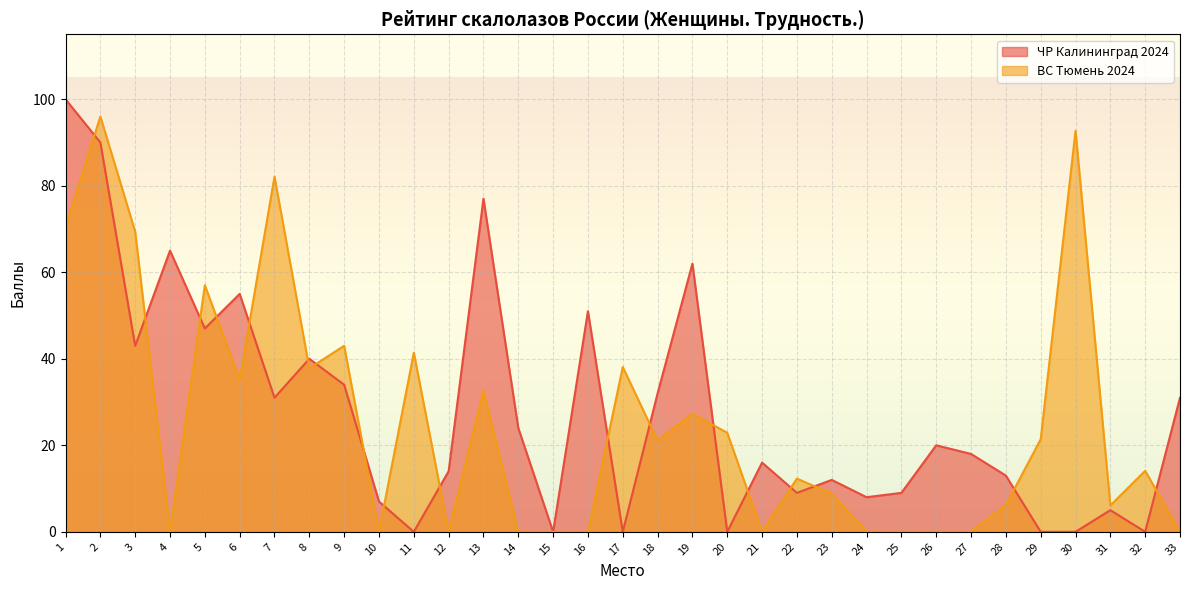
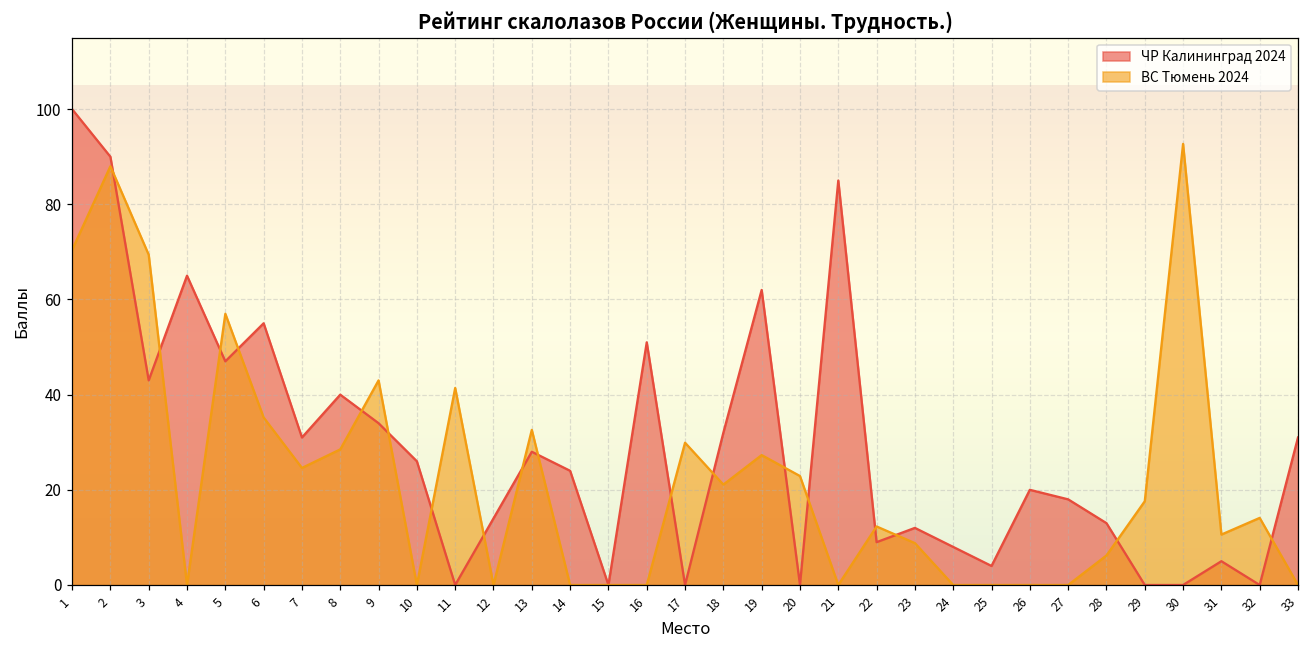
ВС Тюмень 2024, 2: 96 -> 88
ВС Тюмень 2024, 7: 82 -> 25
ВС Тюмень 2024, 8: 38 -> 29
ЧР Калининград 2024, 10: 7 -> 26
ЧР Калининград 2024, 13: 77 -> 28
ВС Тюмень 2024, 17: 38 -> 30
ЧР Калининград 2024, 21: 16 -> 85
ЧР Калининград 2024, 25: 9 -> 4
ВС Тюмень 2024, 29: 21 -> 18
ВС Тюмень 2024, 31: 6 -> 11
